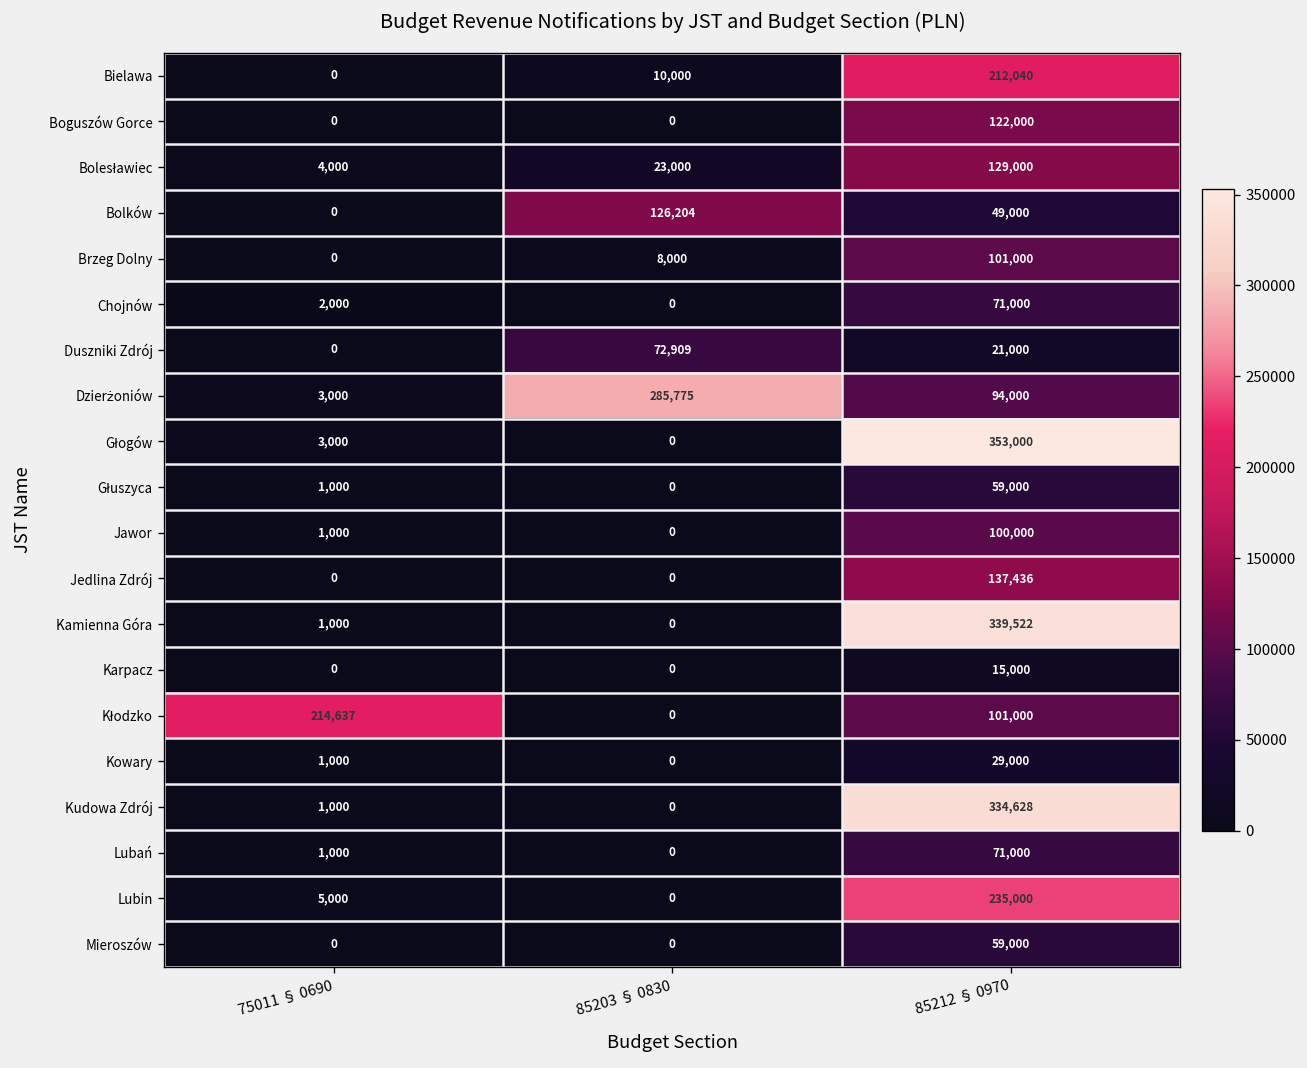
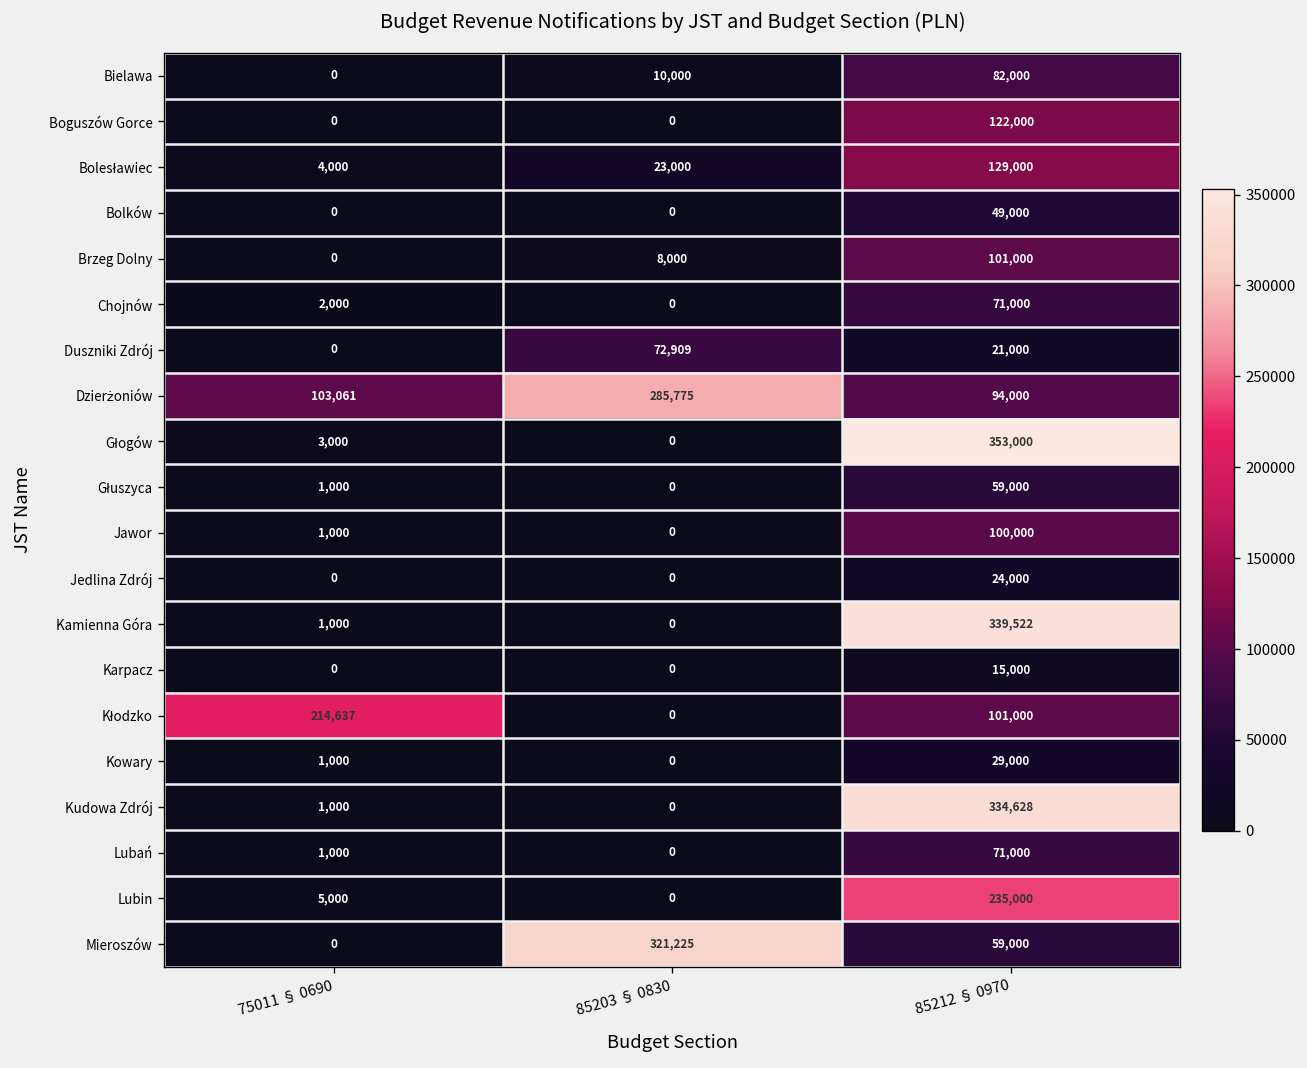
Bielawa, 85212 § 0970: 212,040 -> 82,000
Bolków, 85203 § 0830: 126,204 -> 0
Dzierżoniów, 75011 § 0690: 3,000 -> 103,061
Jedlina Zdrój, 85212 § 0970: 137,436 -> 24,000
Mieroszów, 85203 § 0830: 0 -> 321,225
